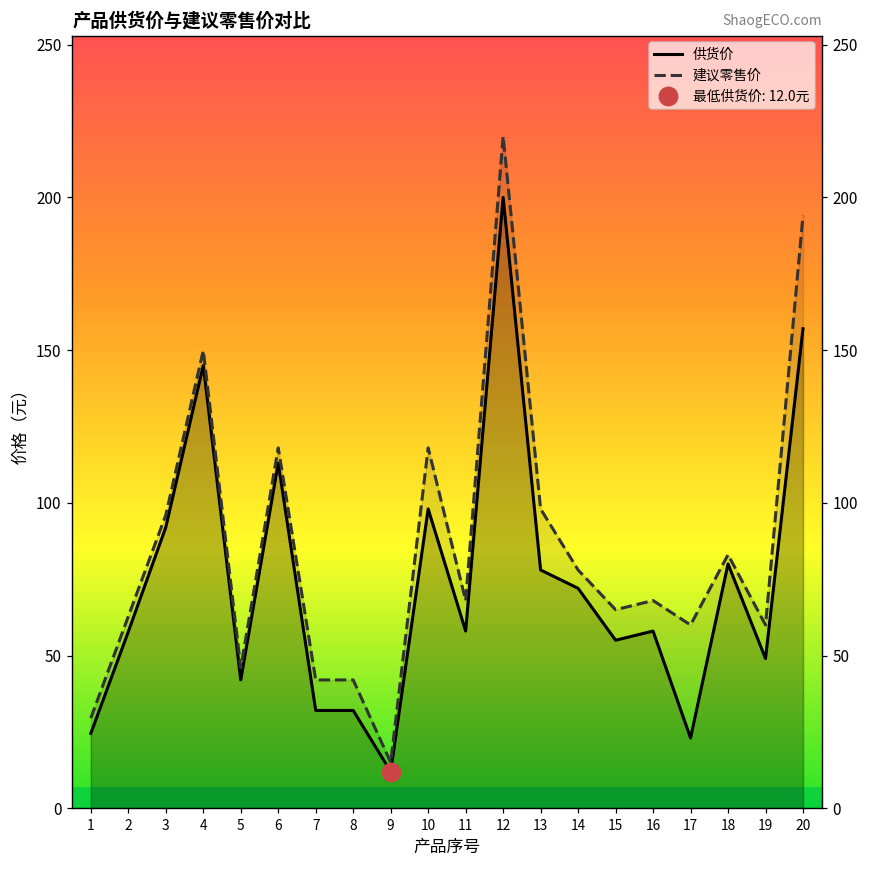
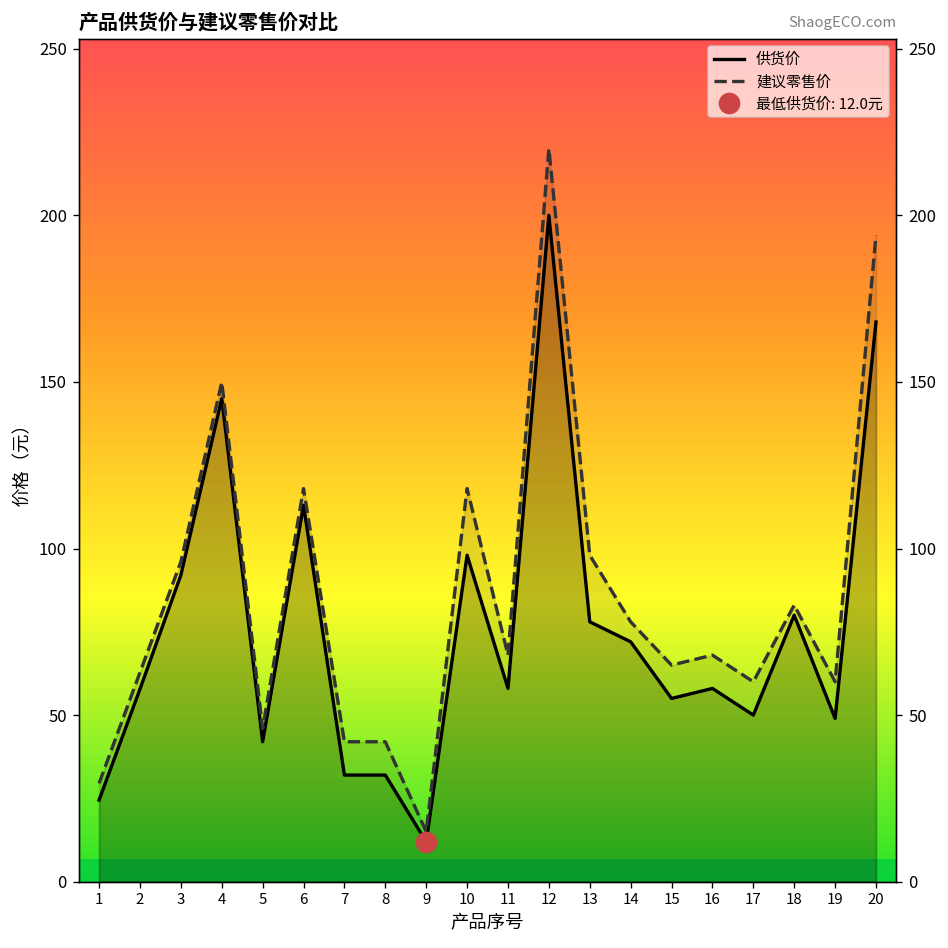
供货价, 17: 23 -> 50
供货价, 20: 157 -> 168
